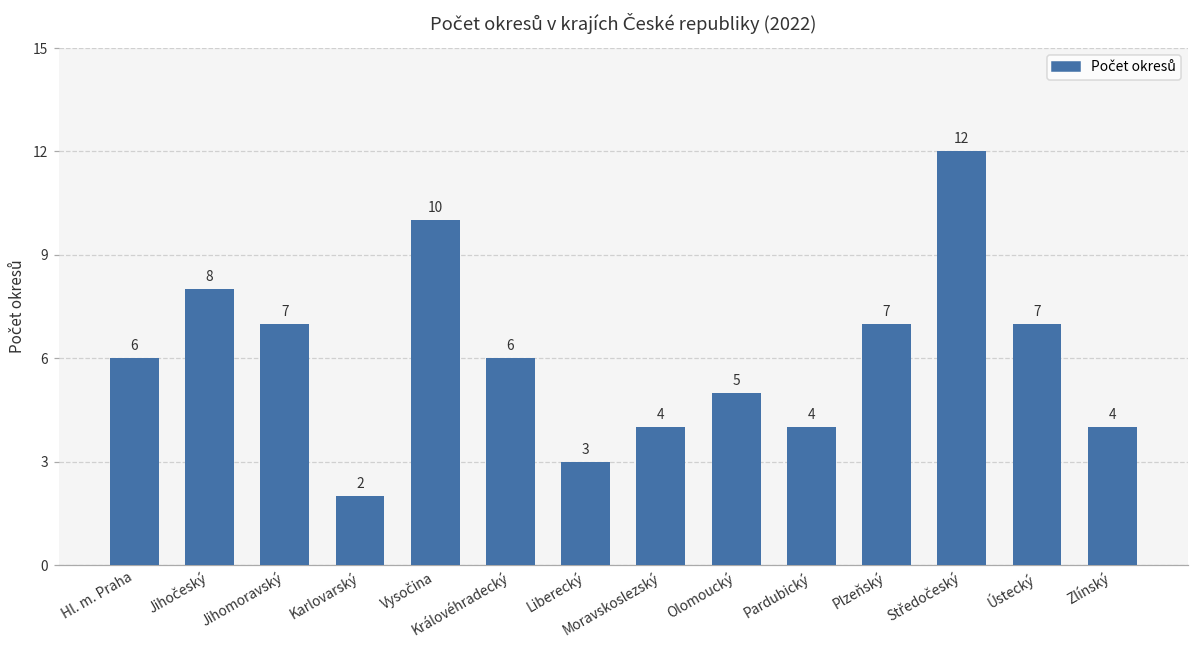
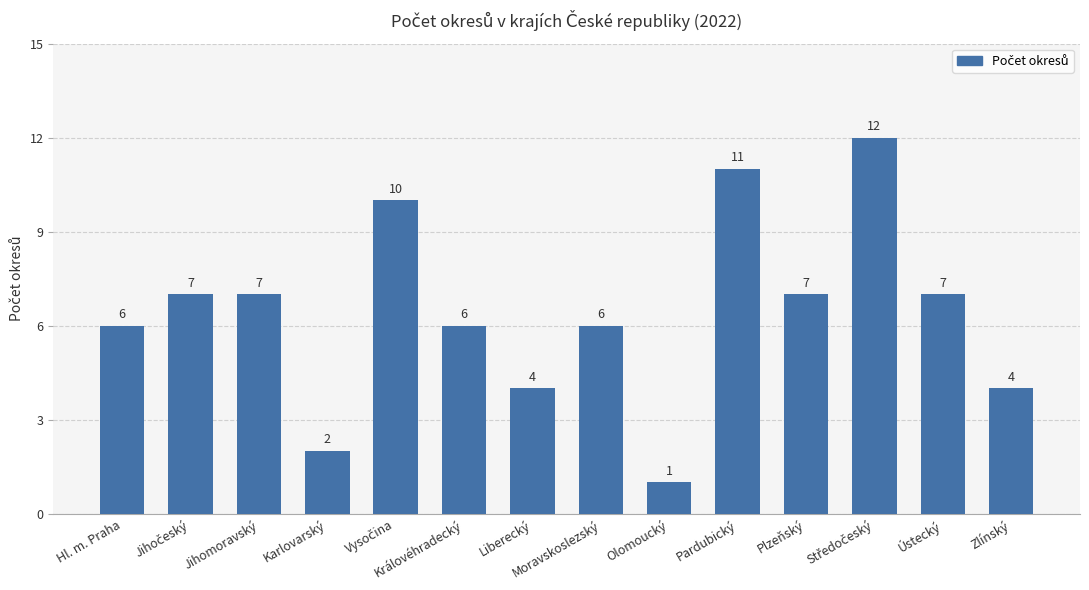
Jihočeský: 8 -> 7
Liberecký: 3 -> 4
Moravskoslezský: 4 -> 6
Olomoucký: 5 -> 1
Pardubický: 4 -> 11
